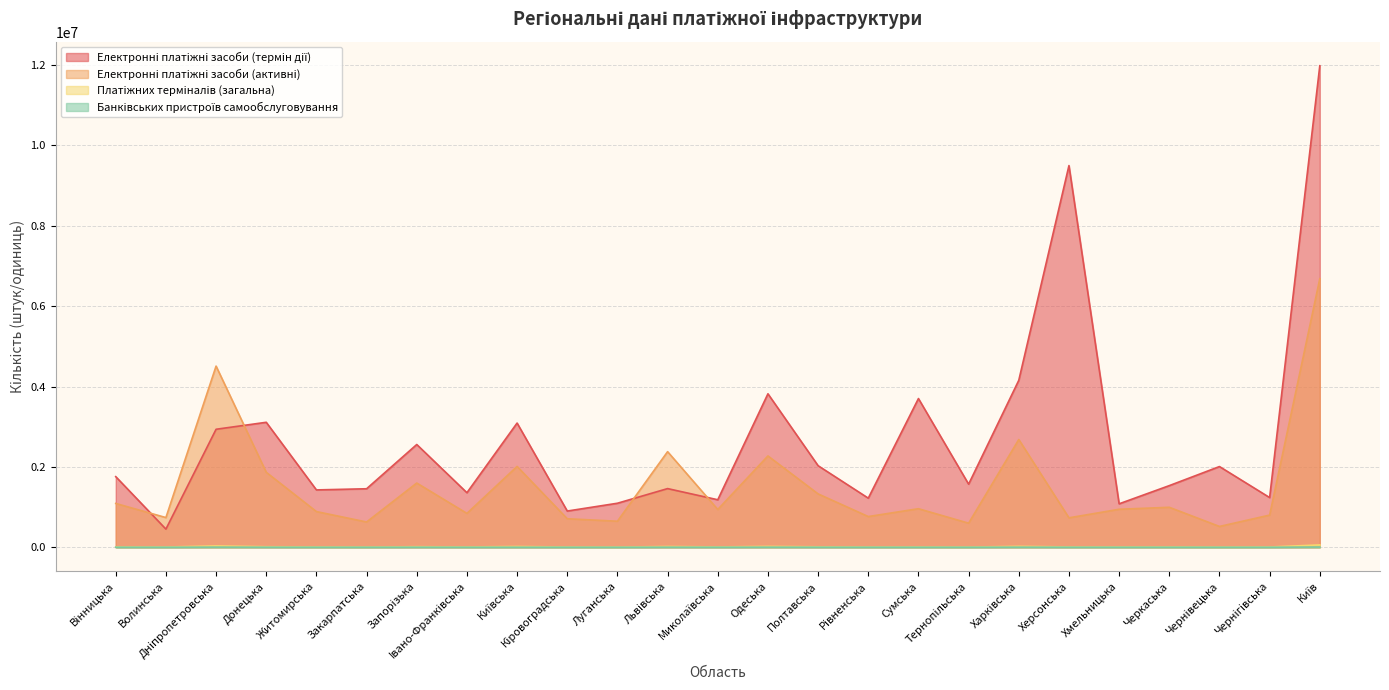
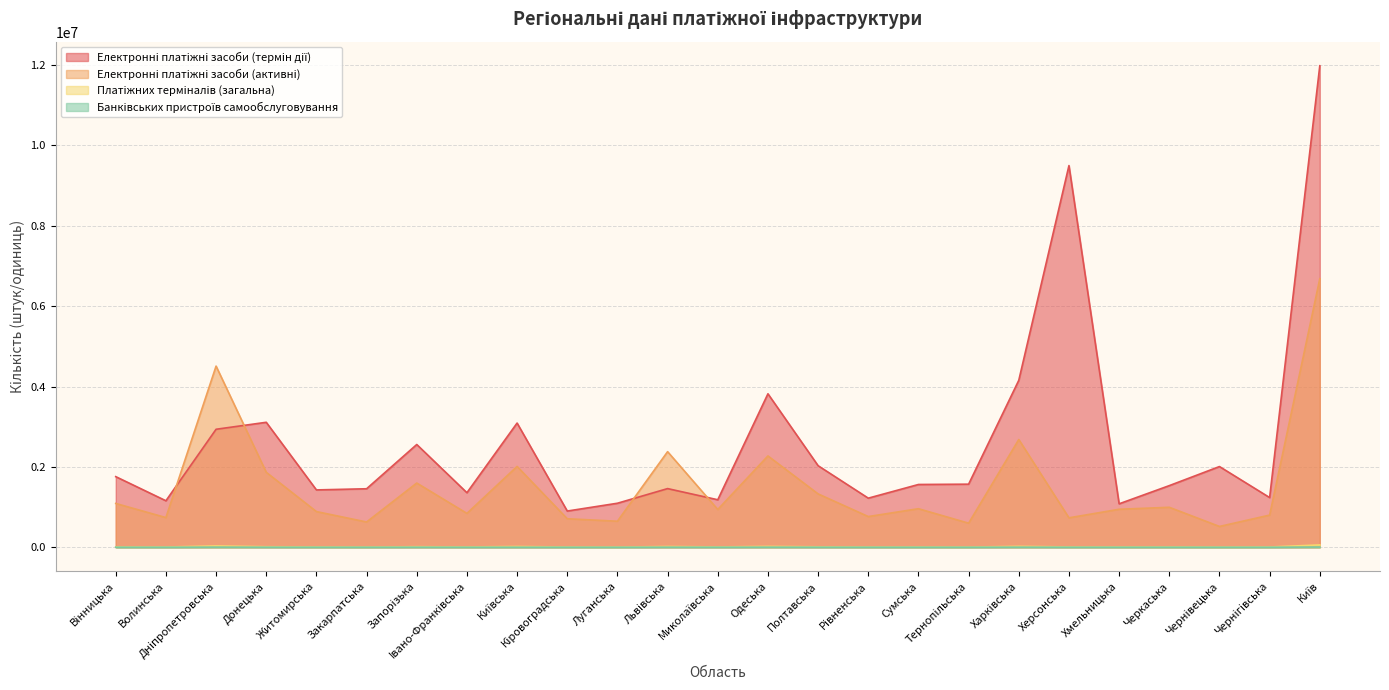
Електронні платіжні засоби (термін дії), Волинська: 500000 -> 1200000
Електронні платіжні засоби (термін дії), Сумська: 3700000 -> 1600000
